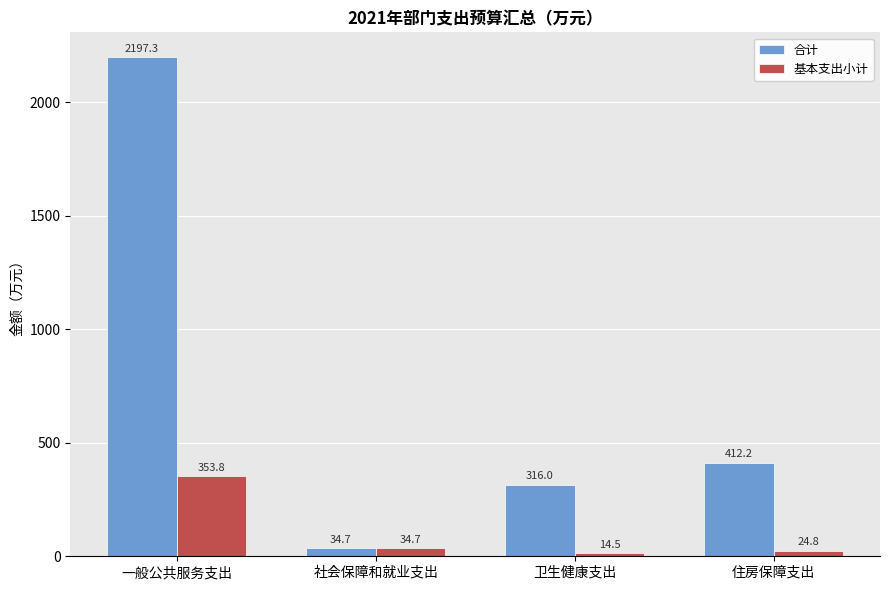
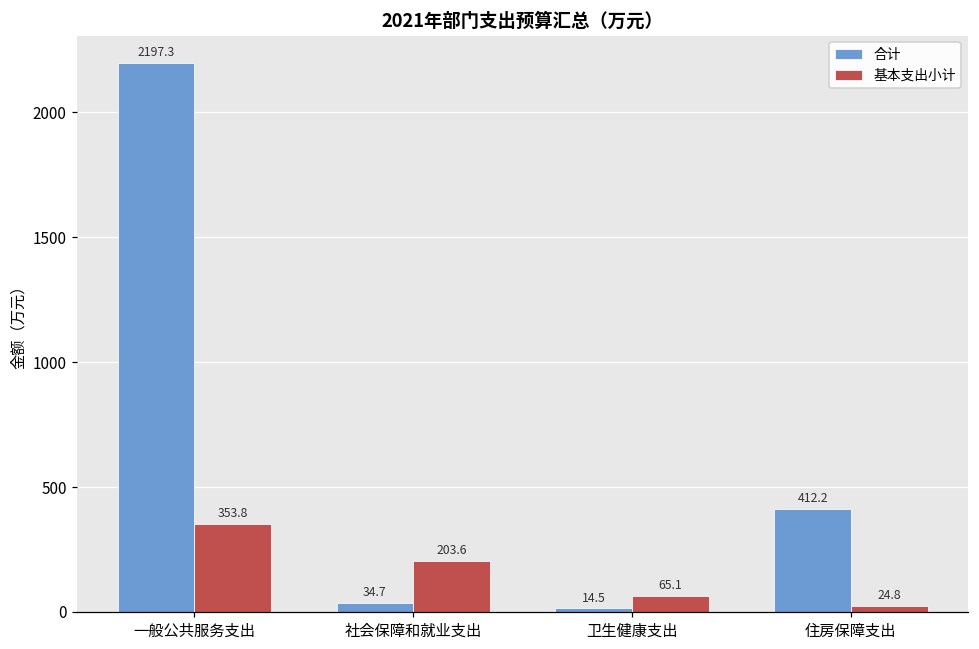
基本支出小计, 社会保障和就业支出: 34.7 -> 203.6
合计, 卫生健康支出: 316.0 -> 14.5
基本支出小计, 卫生健康支出: 14.5 -> 65.1
